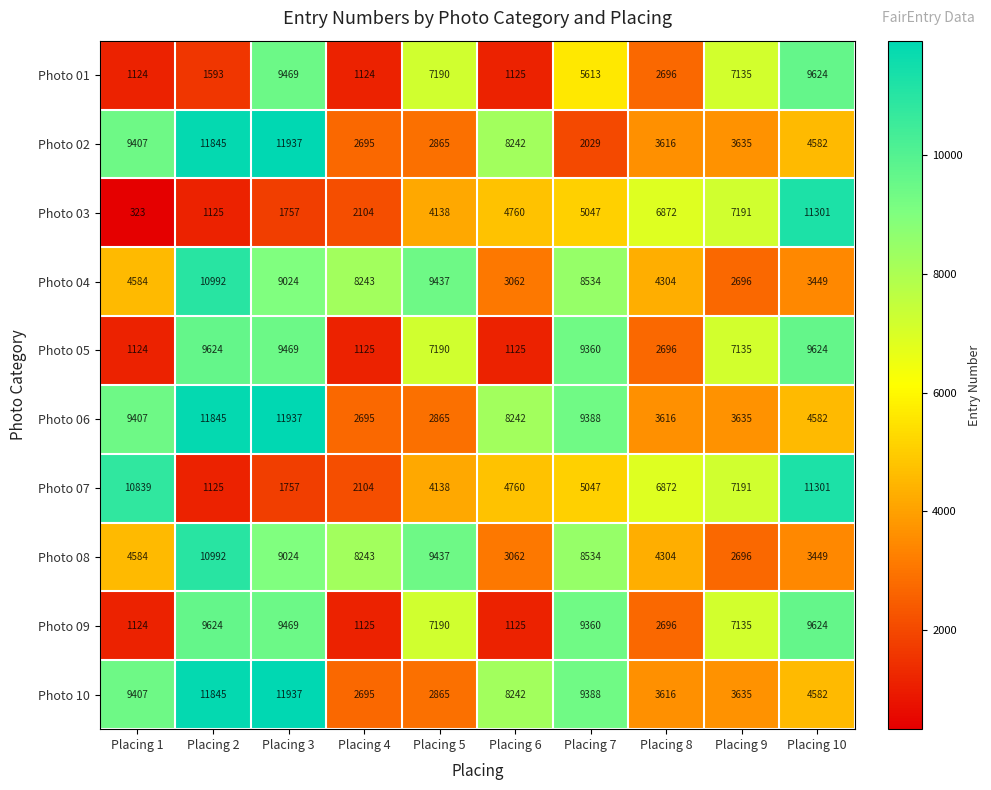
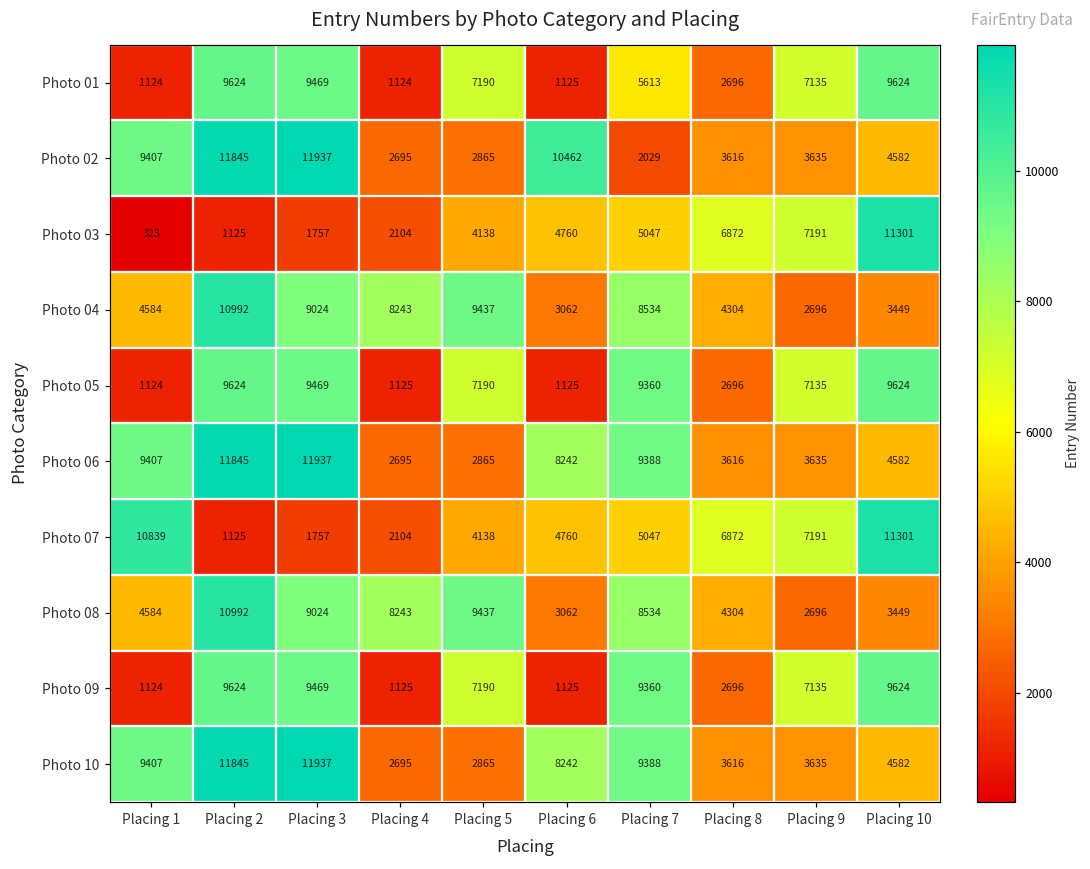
Photo 01, Placing 2: 1593 -> 9624
Photo 02, Placing 6: 8242 -> 10462
